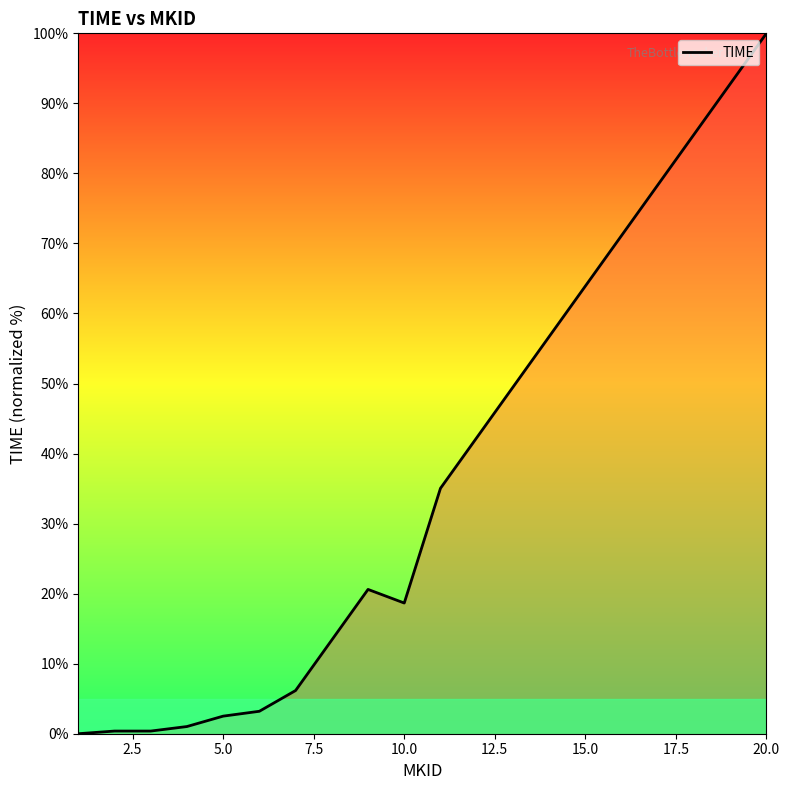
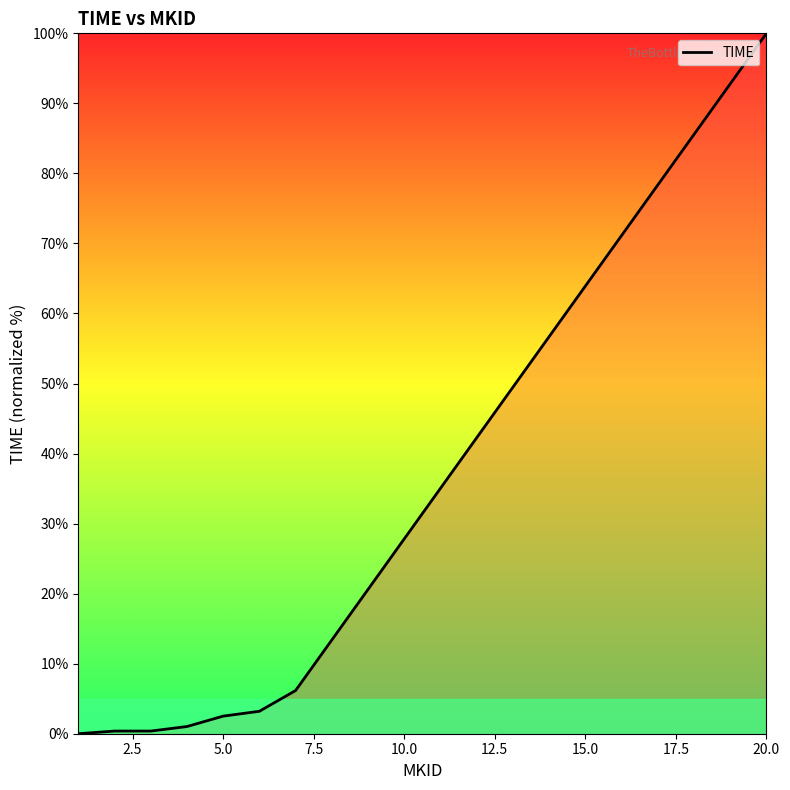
10.0: 19% -> 28%
